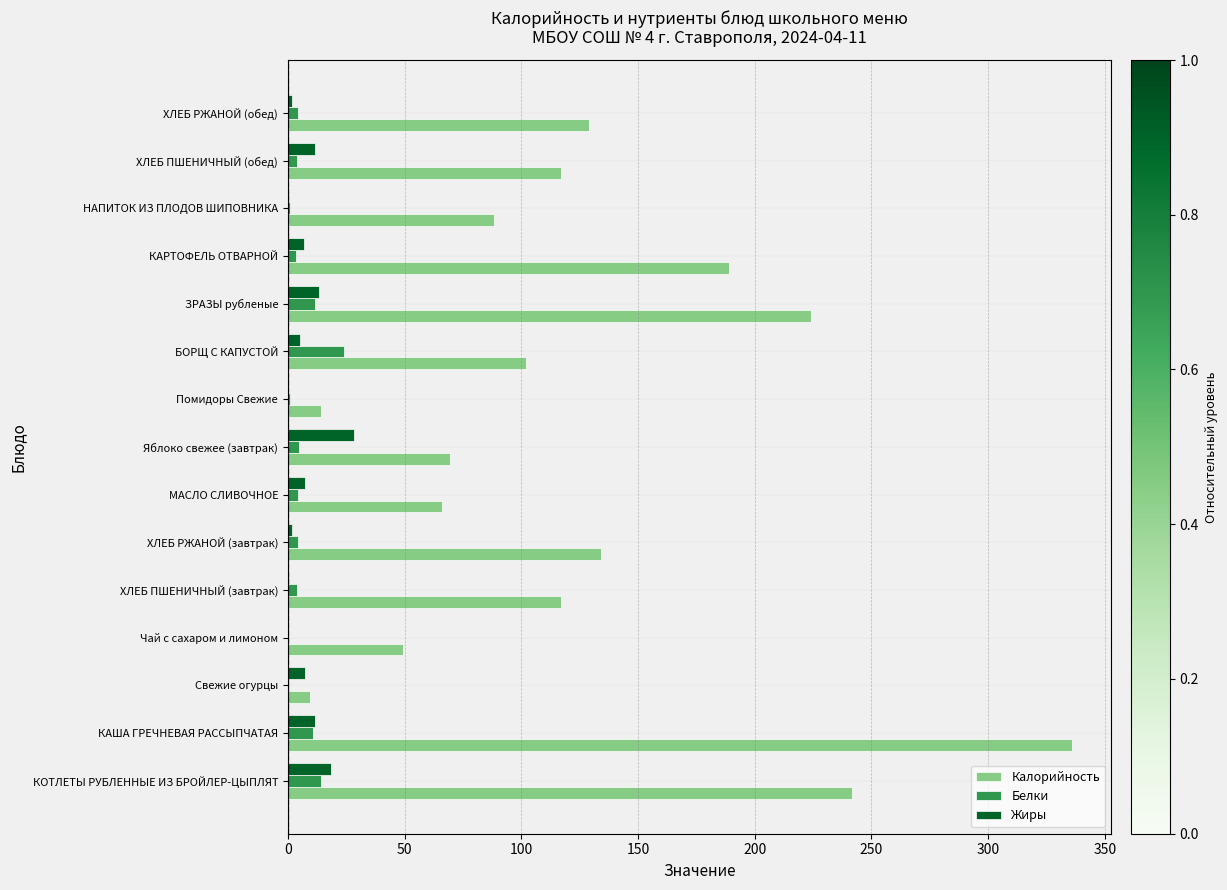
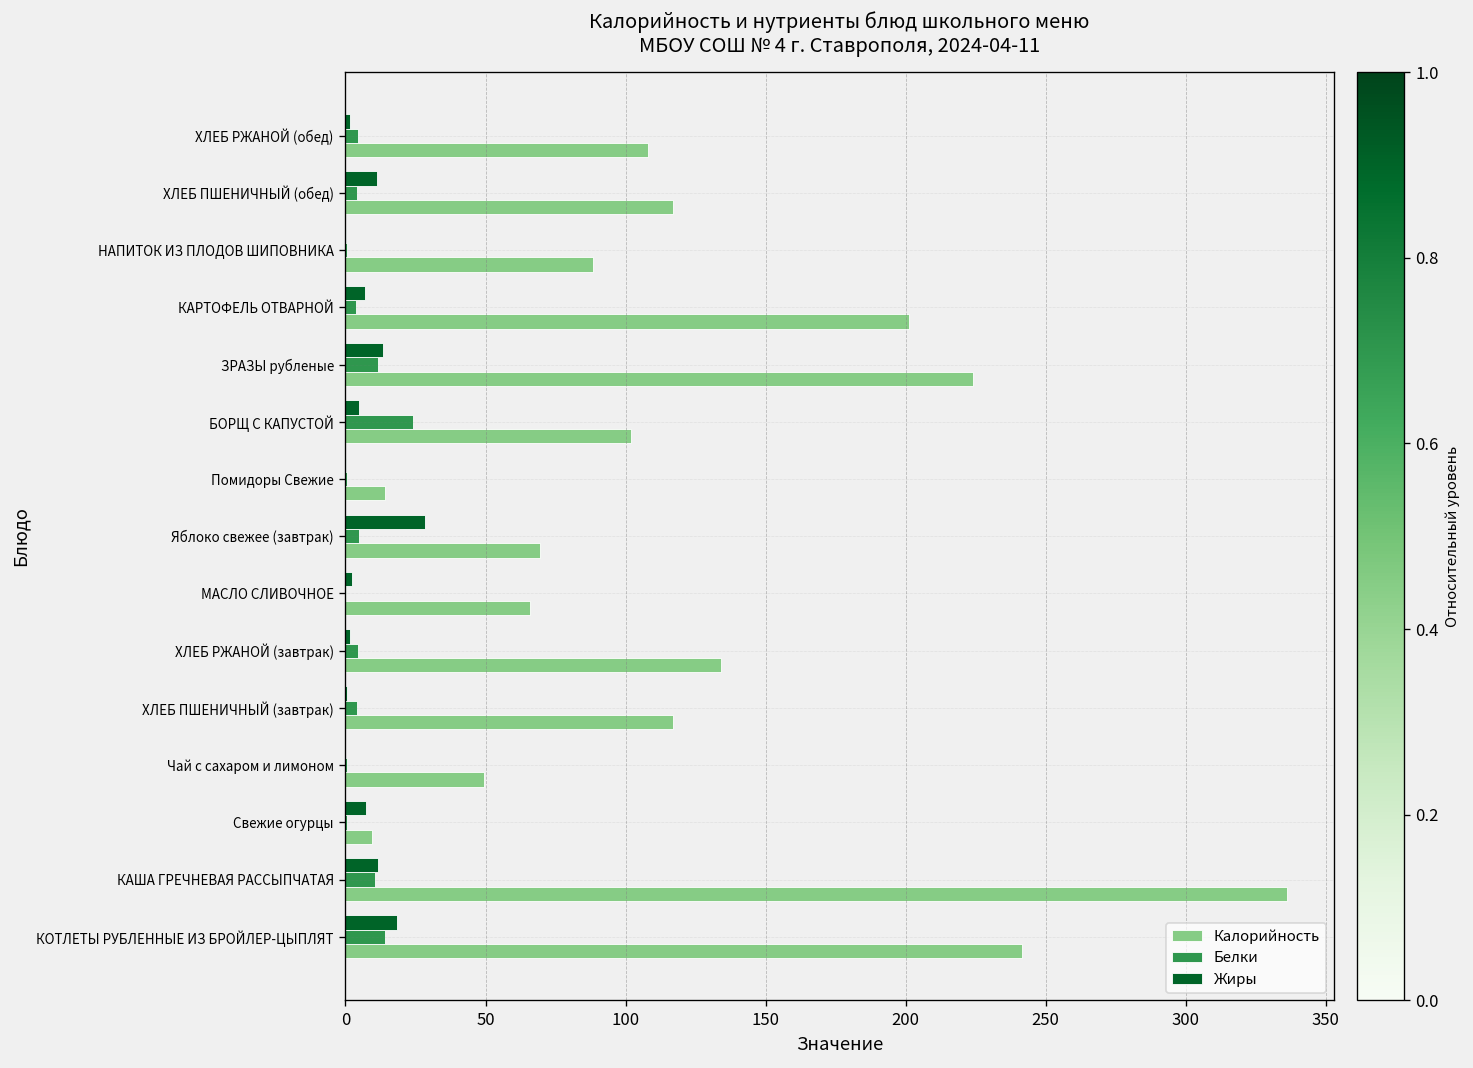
Калорийность, ХЛЕБ РЖАНОЙ (обед): 129 -> 108
Калорийность, КАРТОФЕЛЬ ОТВАРНОЙ: 189 -> 201
Жиры, МАСЛО СЛИВОЧНОЕ: 7 -> 2
Белки, МАСЛО СЛИВОЧНОЕ: 4 -> 0
